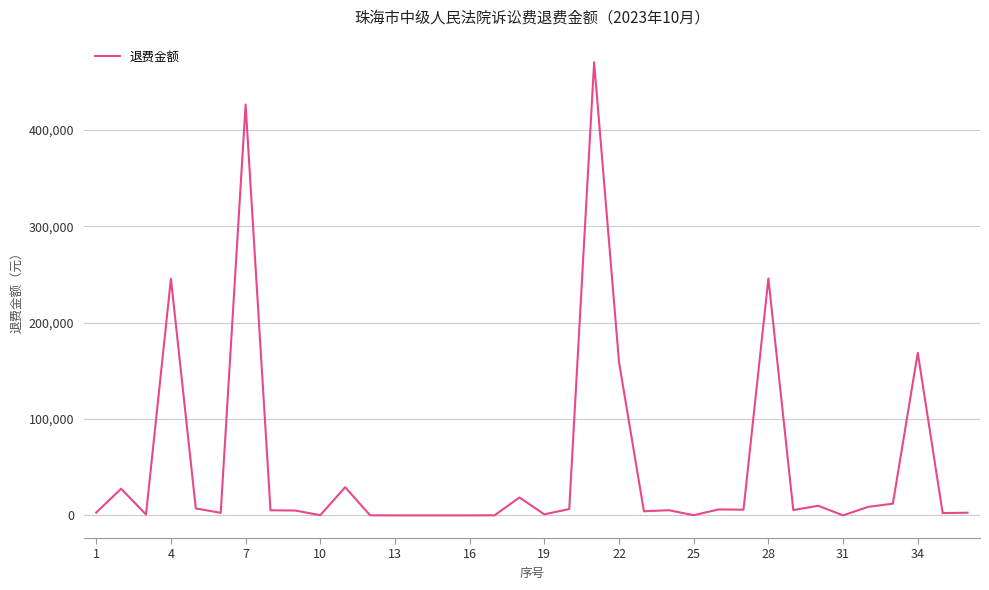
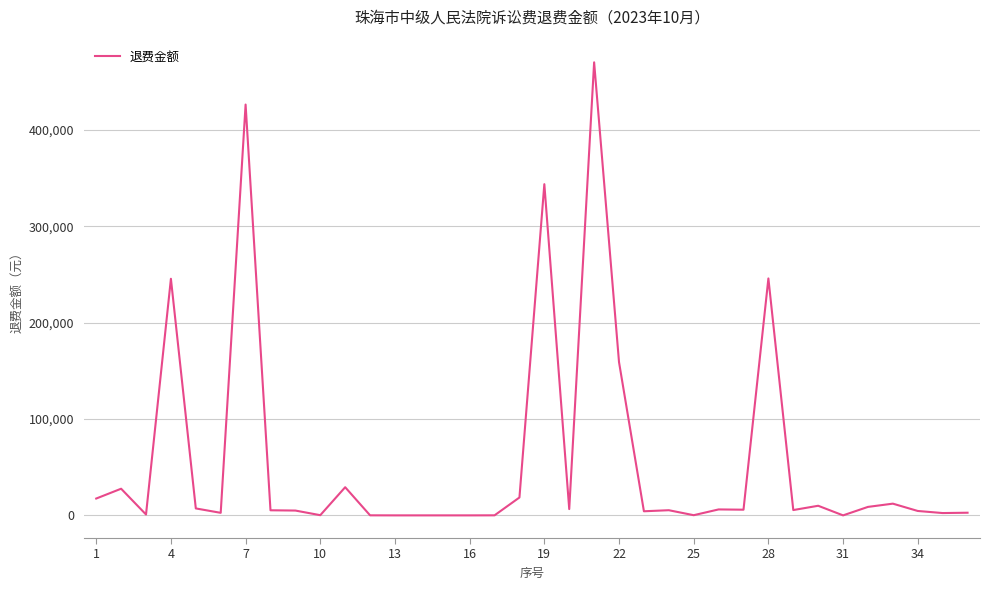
1: 0 -> 20,000
19: 0 -> 340,000
34: 170,000 -> 0
